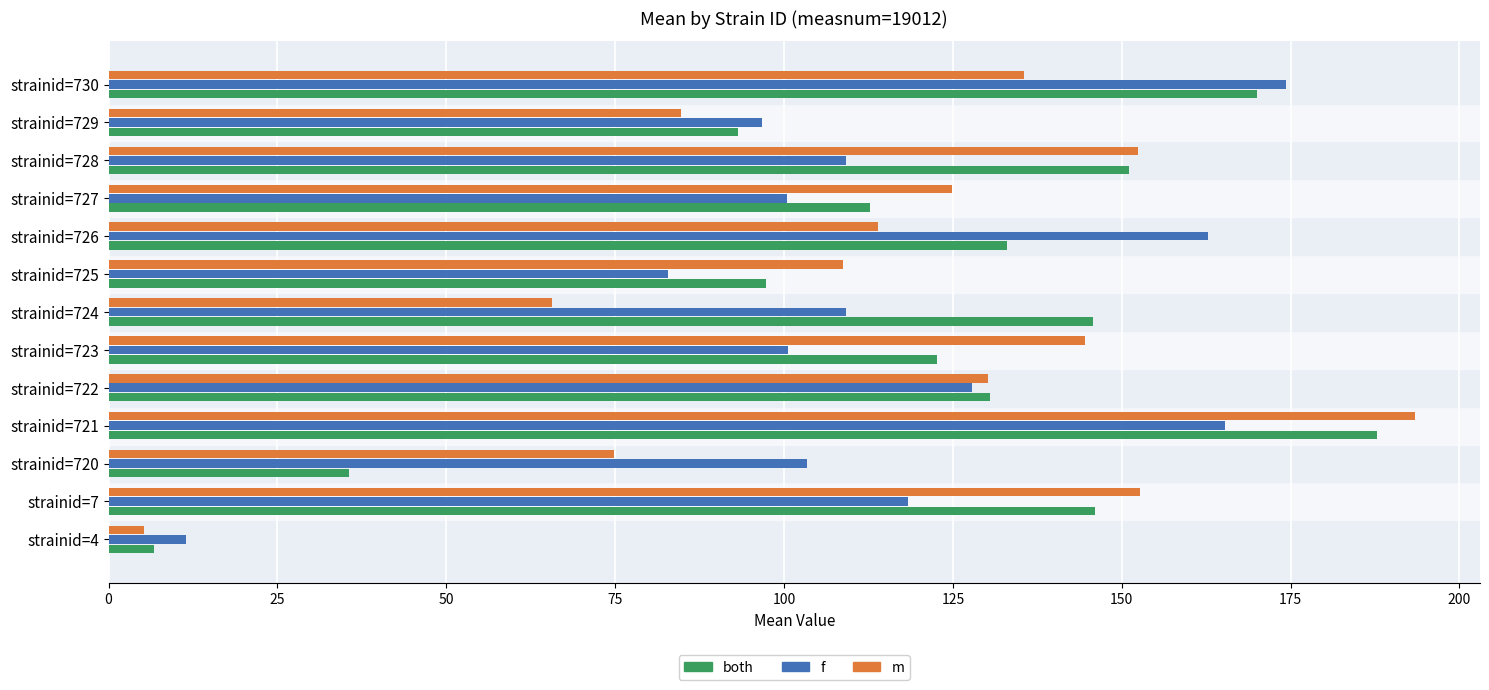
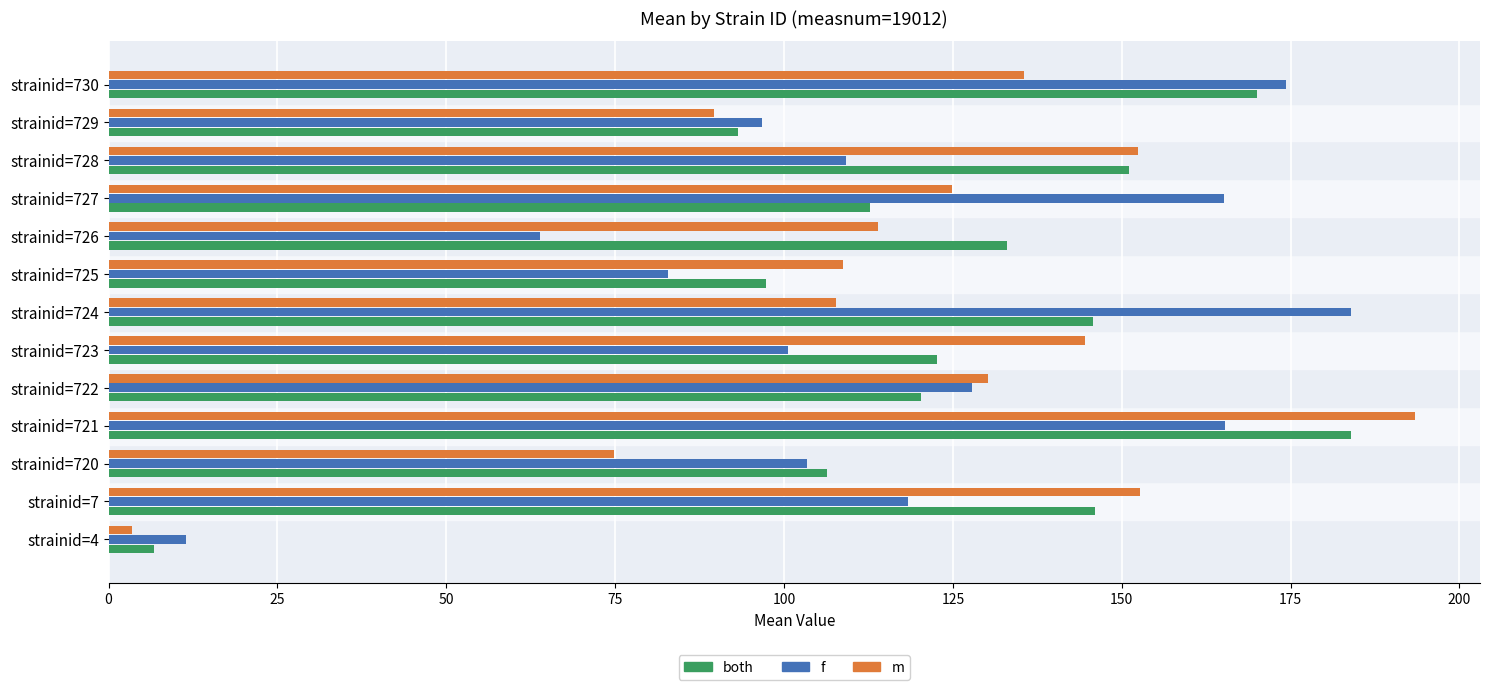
m, strainid=729: 85 -> 90
f, strainid=727: 101 -> 165
f, strainid=726: 163 -> 64
m, strainid=724: 66 -> 108
f, strainid=724: 109 -> 184
both, strainid=722: 130 -> 120
both, strainid=721: 188 -> 184
both, strainid=720: 36 -> 106
m, strainid=4: 5 -> 3
